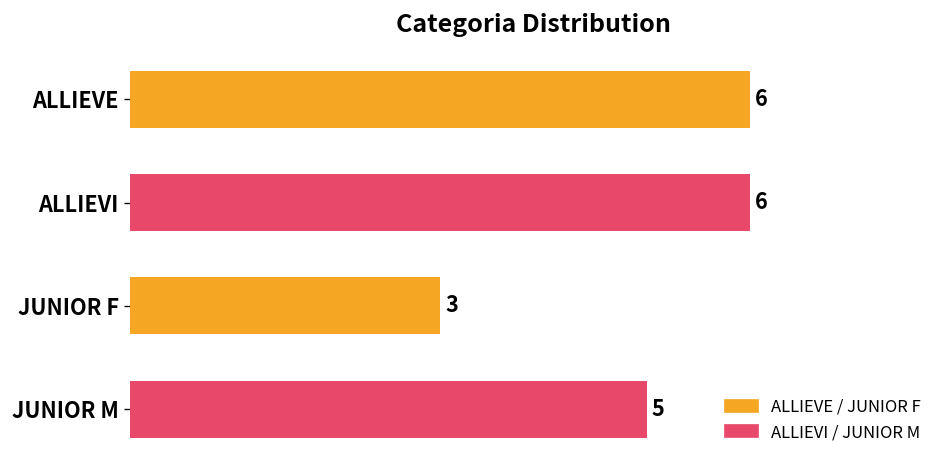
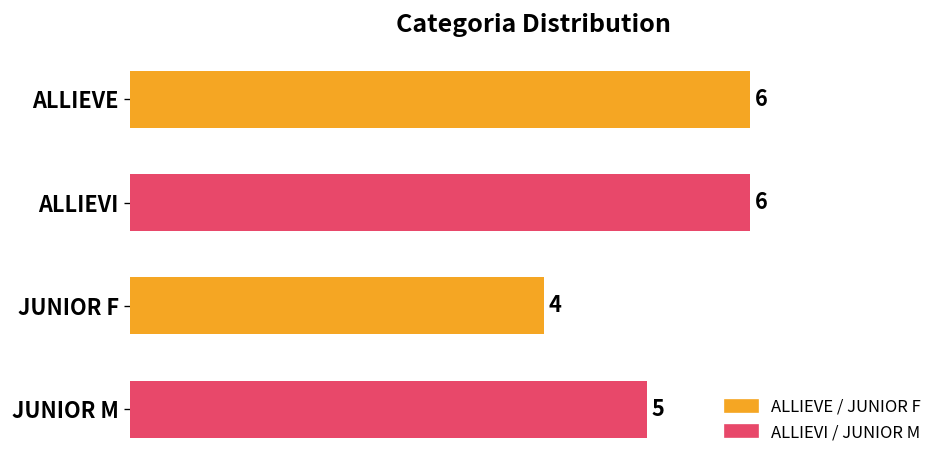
JUNIOR F: 3 -> 4
